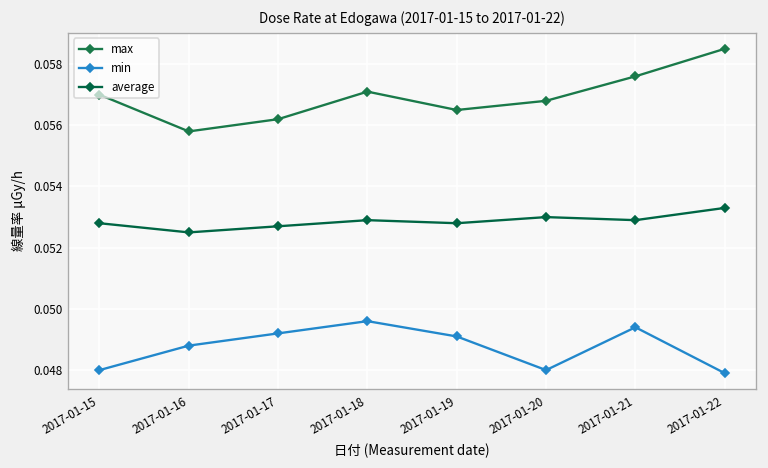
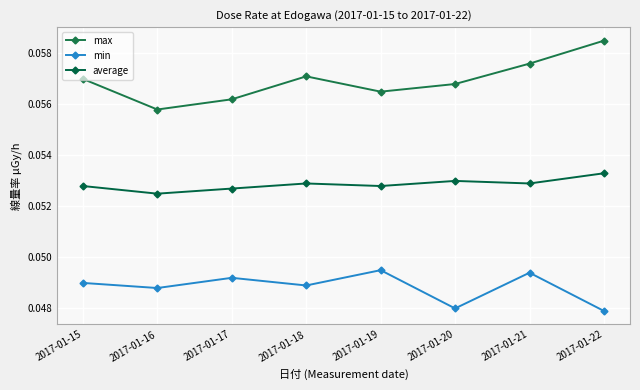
min, 2017-01-15: 0.048 -> 0.049
min, 2017-01-18: 0.0496 -> 0.0489
min, 2017-01-19: 0.0491 -> 0.0495
